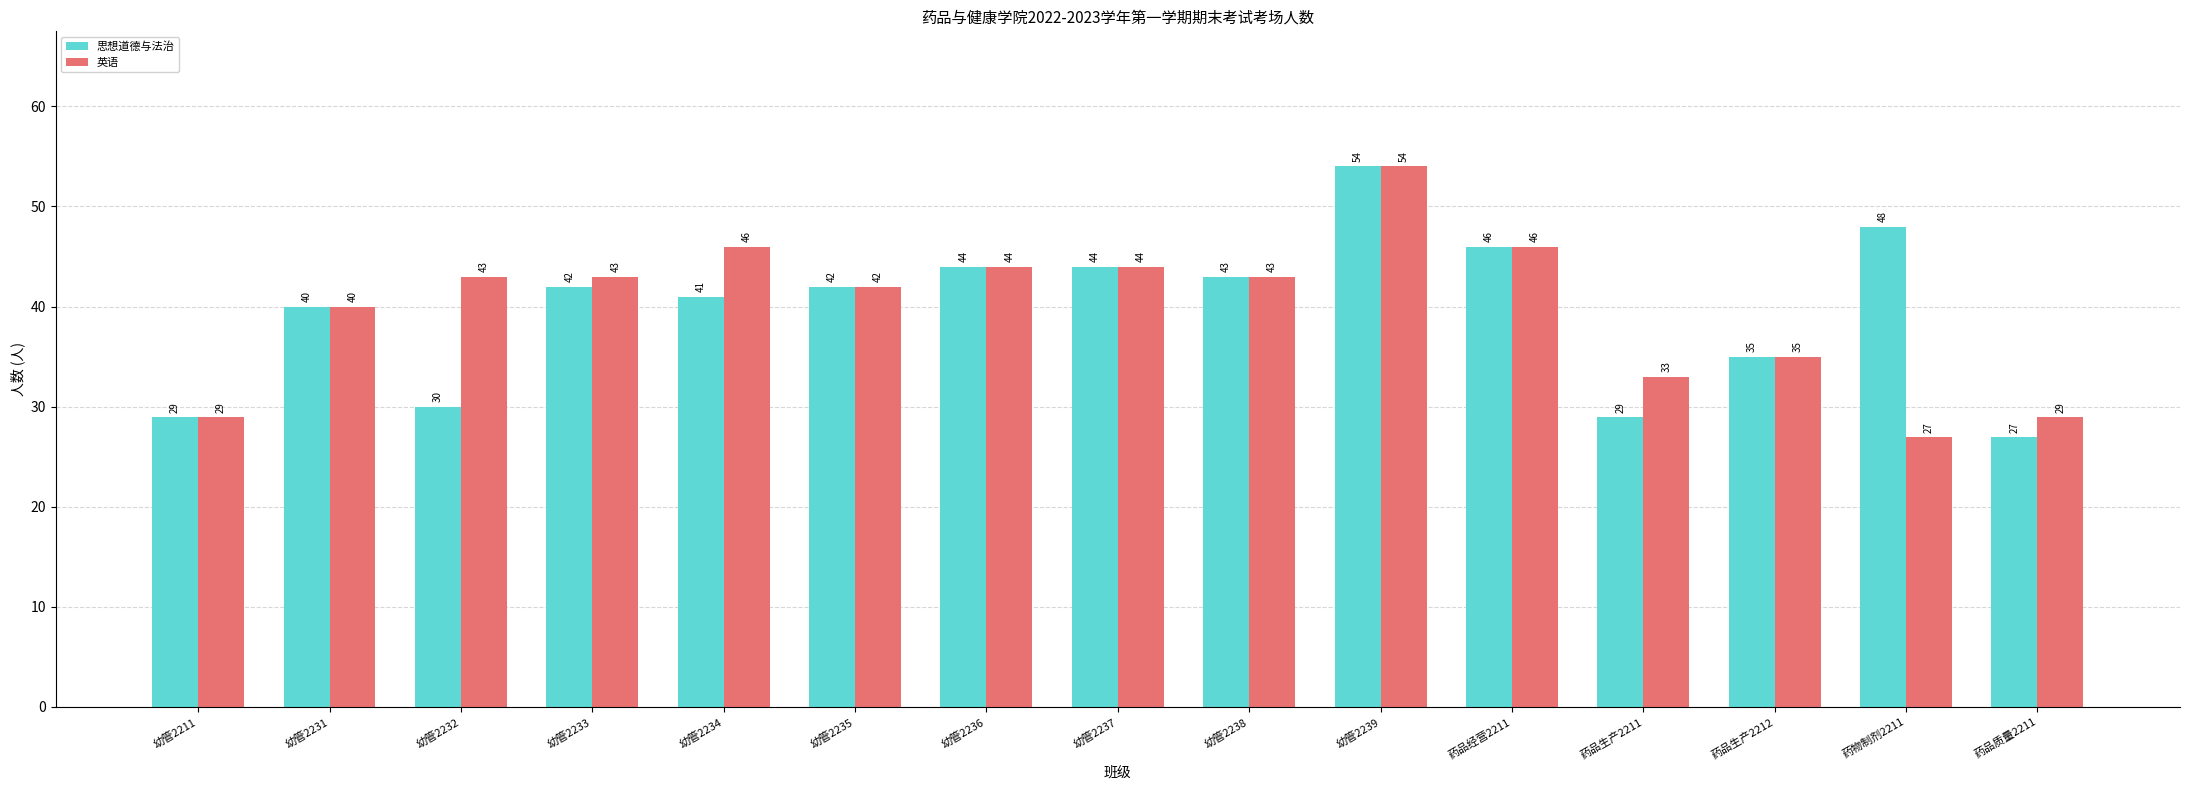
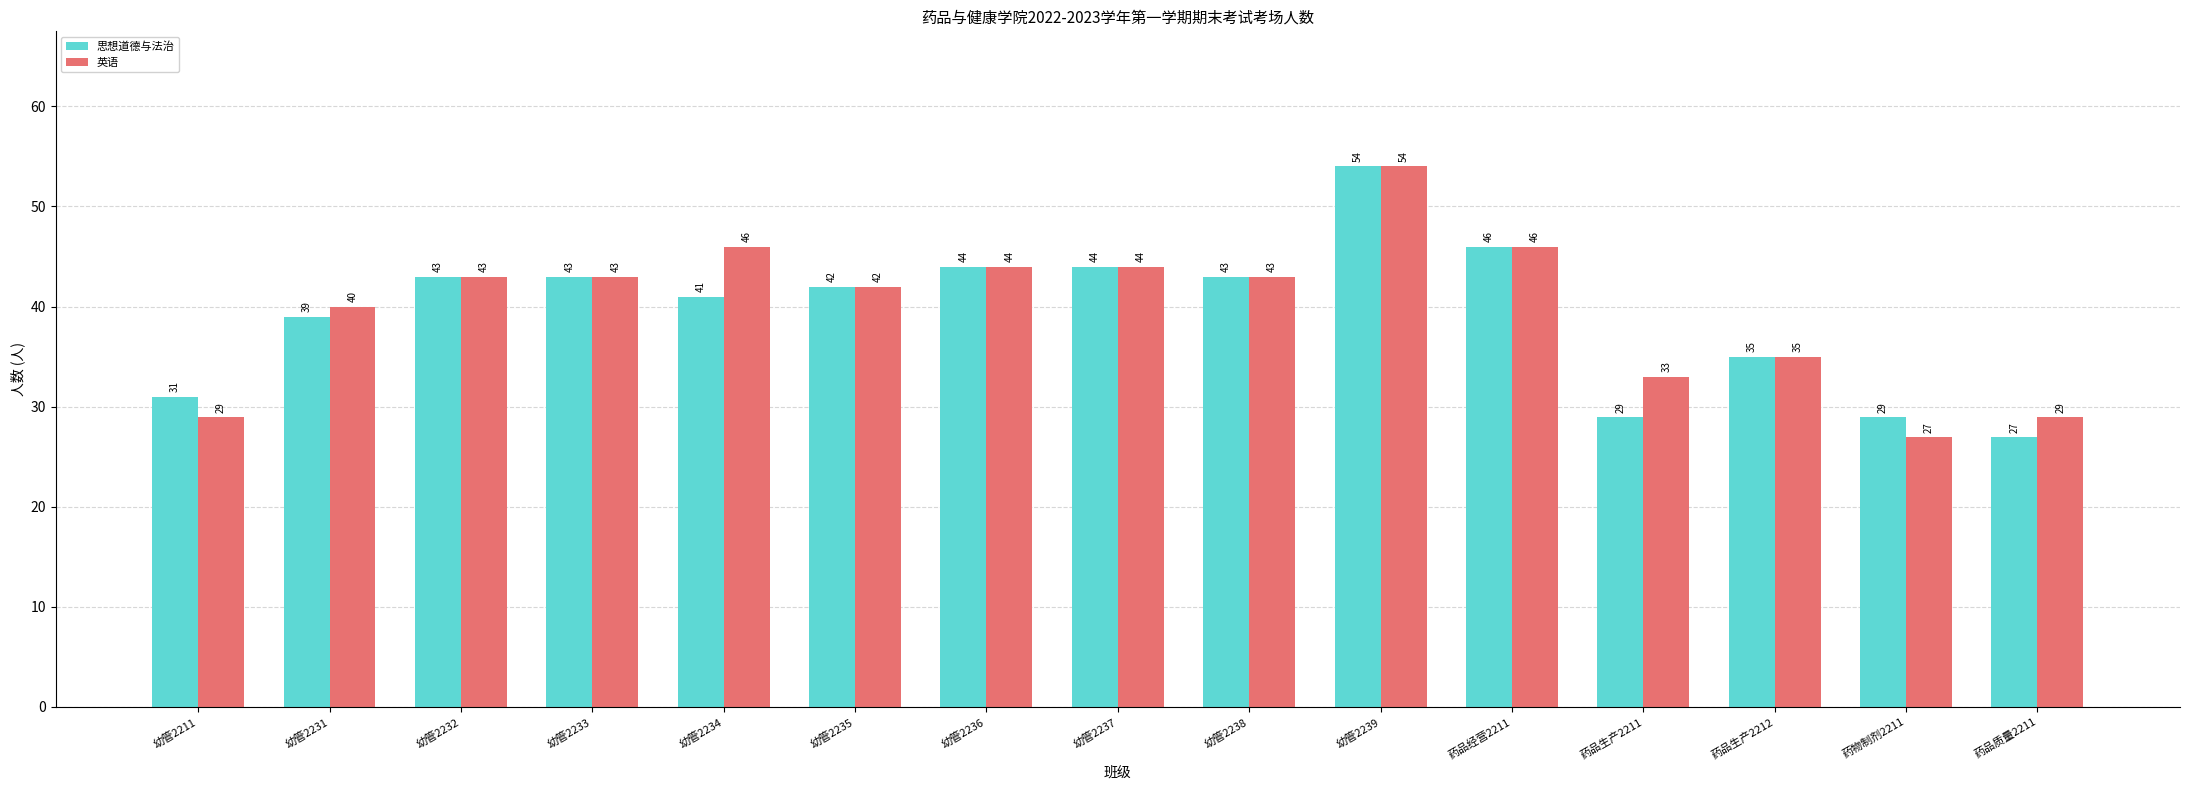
思想道德与法治, 幼管2211: 29 -> 31
思想道德与法治, 幼管2231: 40 -> 39
思想道德与法治, 幼管2232: 30 -> 43
思想道德与法治, 幼管2233: 42 -> 43
思想道德与法治, 药物制剂2211: 48 -> 29
